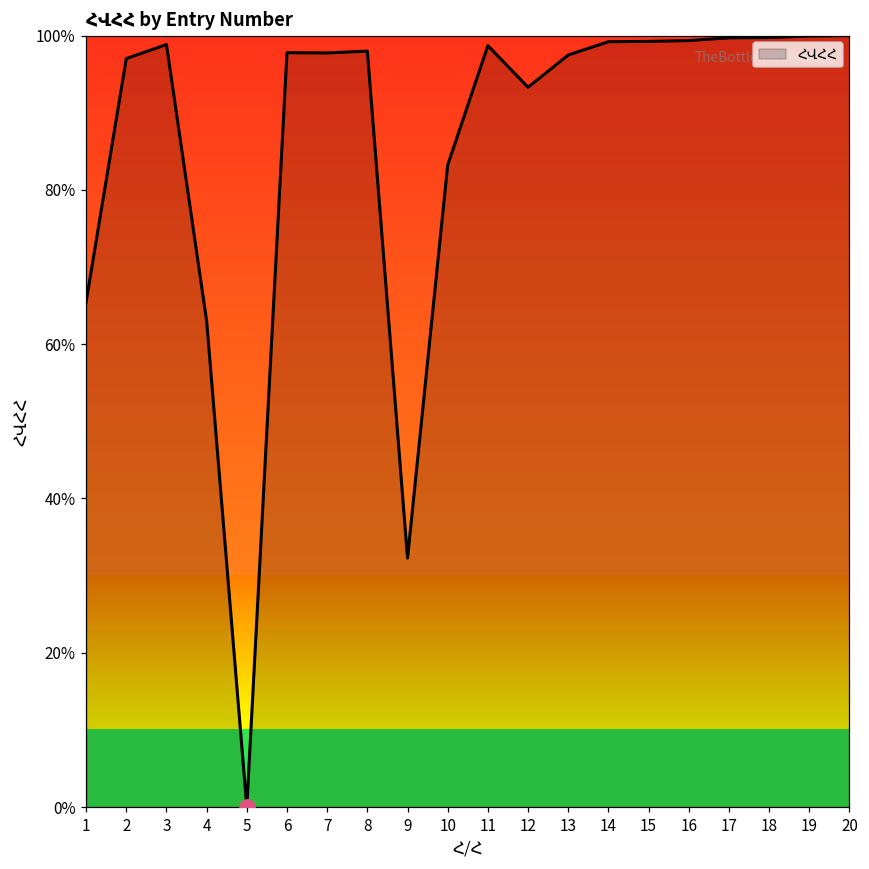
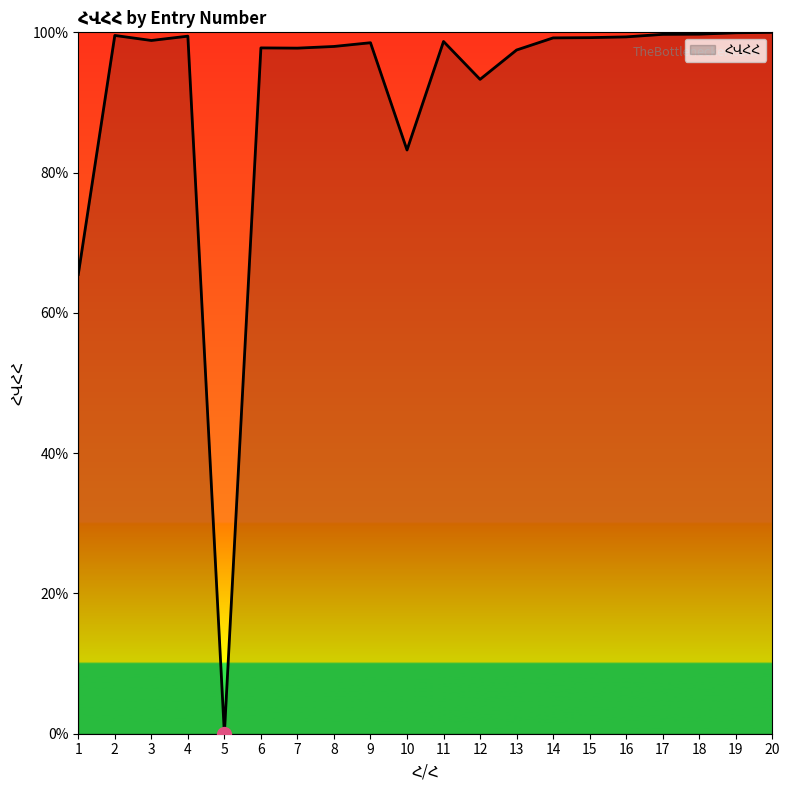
ՀՎՀՀ, 2: 97% -> 100%
ՀՎՀՀ, 4: 63% -> 99%
ՀՎՀՀ, 9: 32% -> 99%
